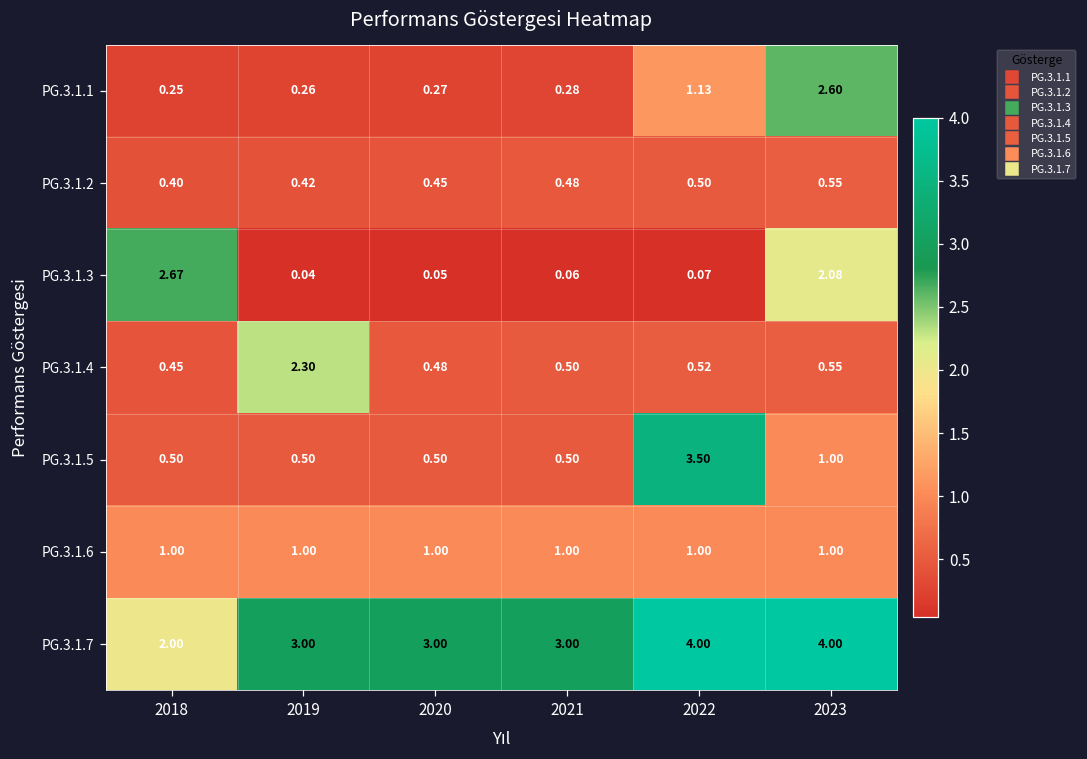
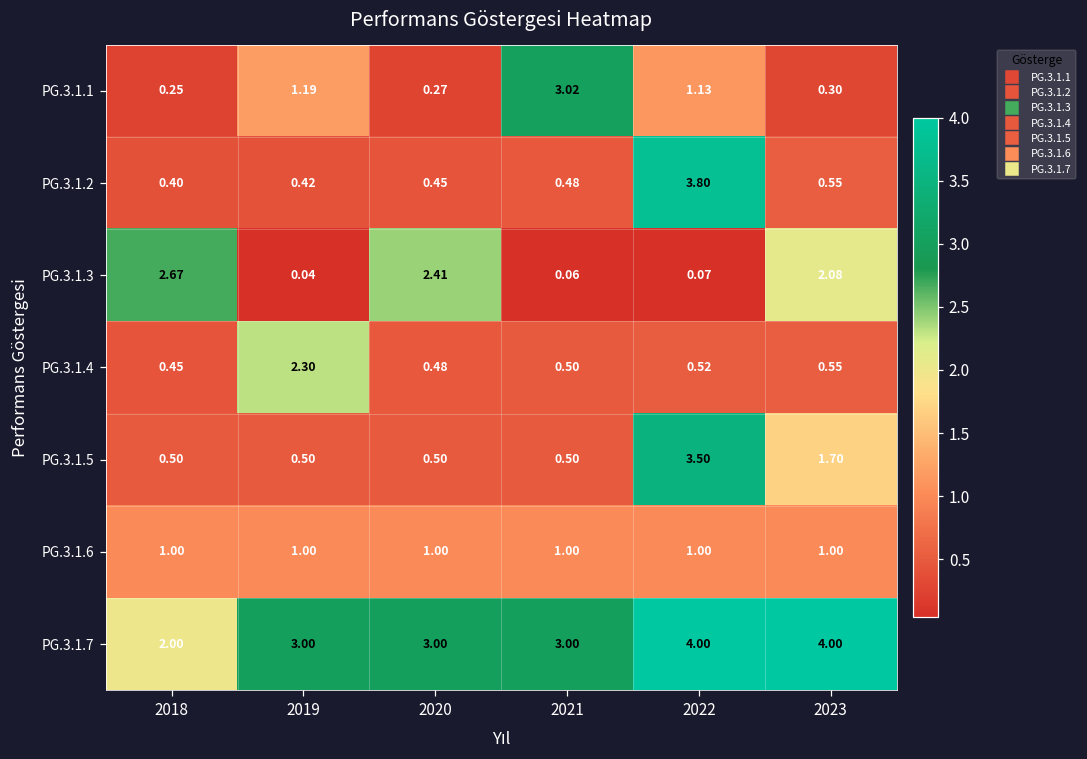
PG.3.1.1, 2019: 0.26 -> 1.19
PG.3.1.1, 2021: 0.28 -> 3.02
PG.3.1.1, 2023: 2.60 -> 0.30
PG.3.1.2, 2022: 0.50 -> 3.80
PG.3.1.3, 2020: 0.05 -> 2.41
PG.3.1.5, 2023: 1.00 -> 1.70
